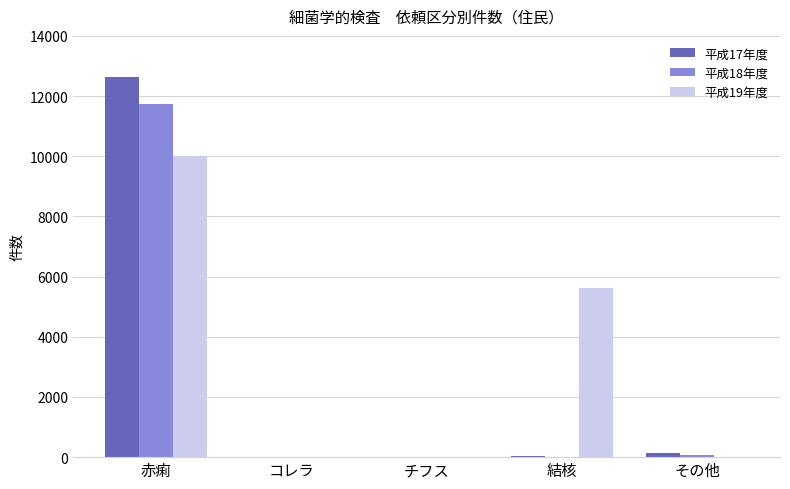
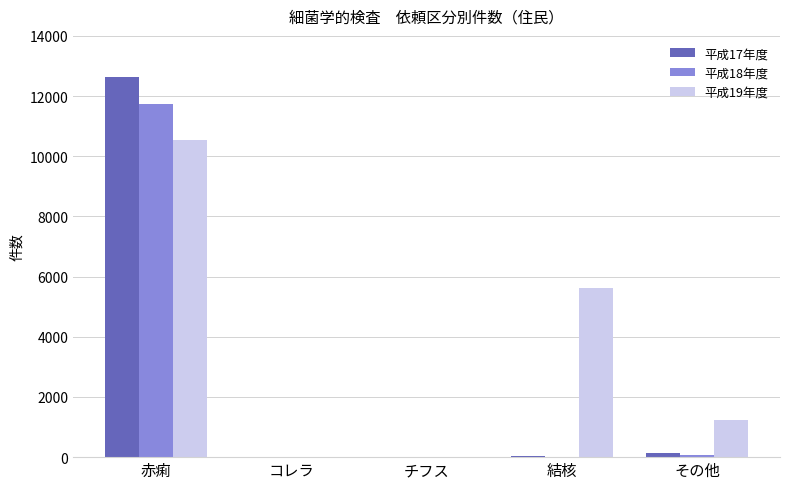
平成19年度, 赤痢: 10000 -> 10500
平成19年度, その他: 0 -> 1200
